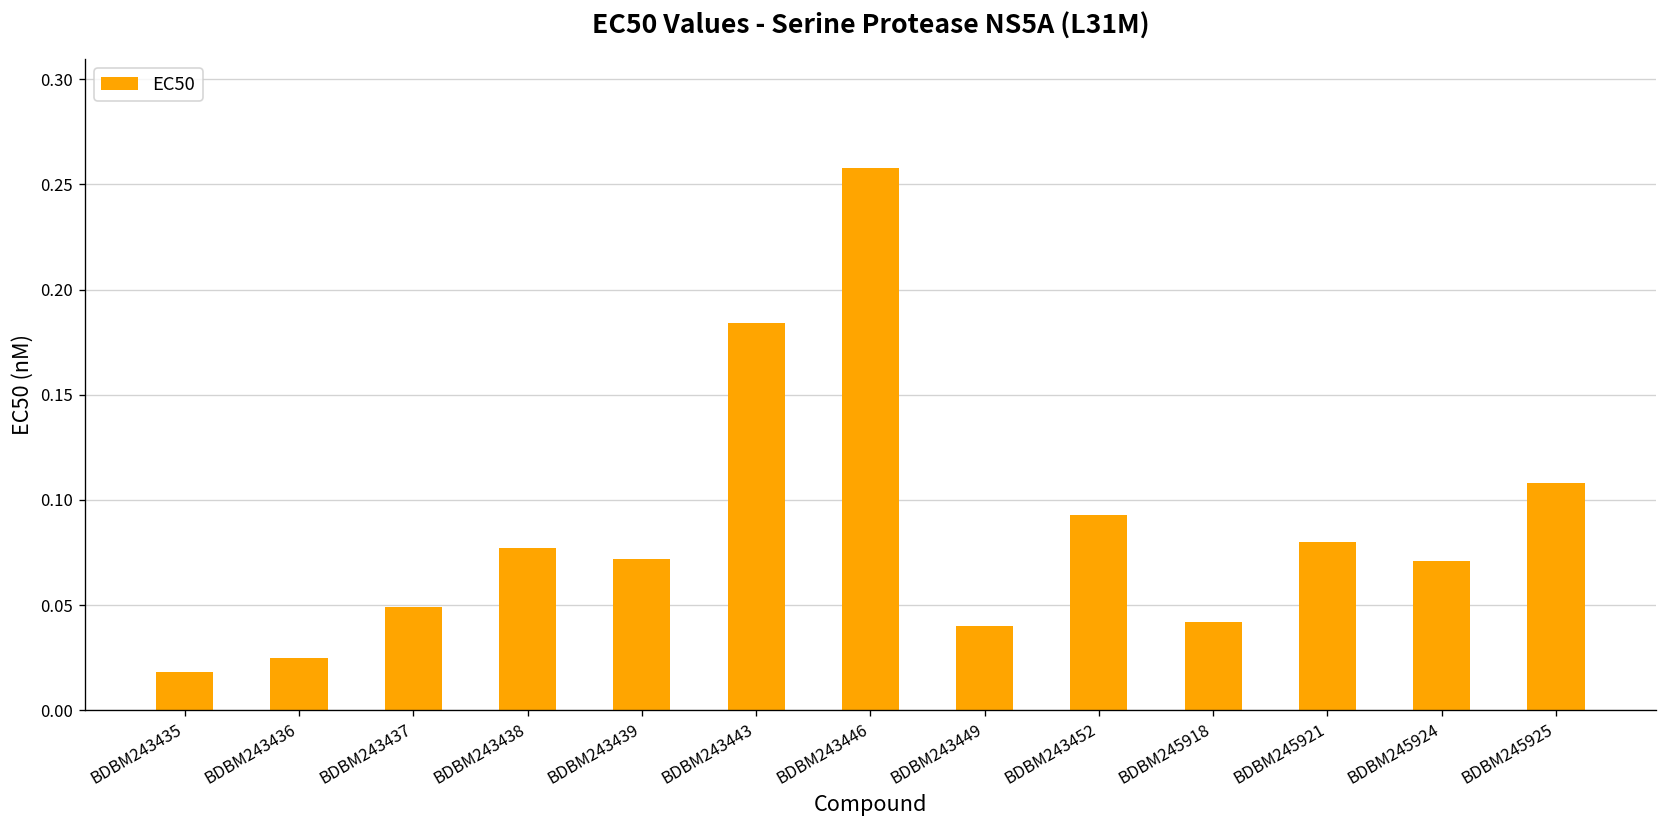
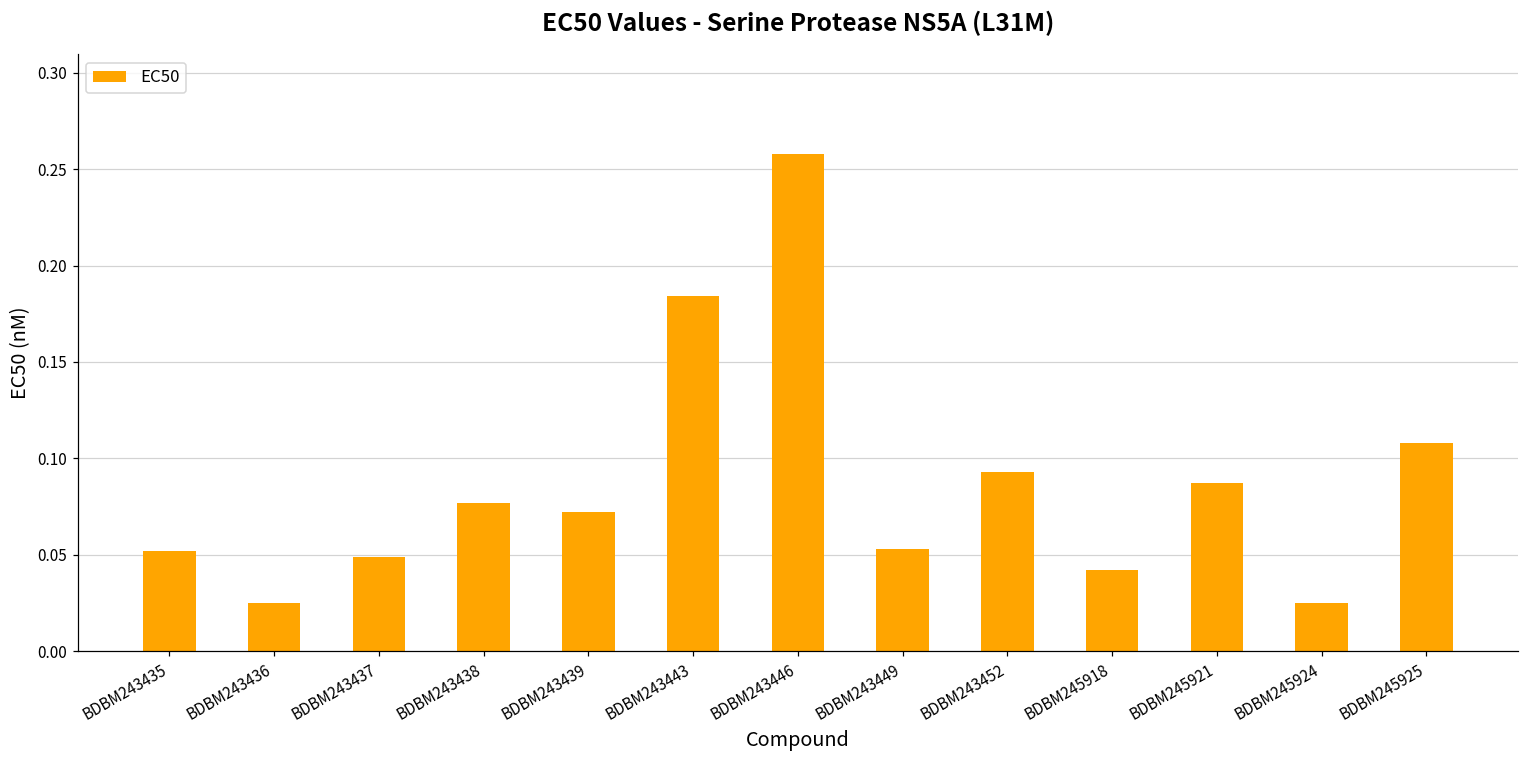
BDBM243435: 0.018 -> 0.052
BDBM243449: 0.040 -> 0.053
BDBM245921: 0.080 -> 0.087
BDBM245924: 0.071 -> 0.025
